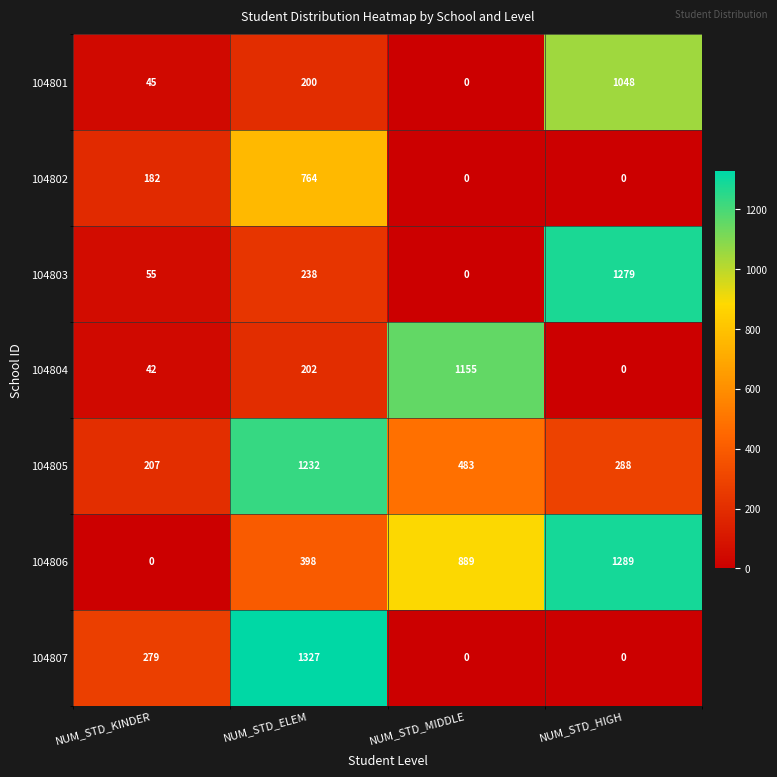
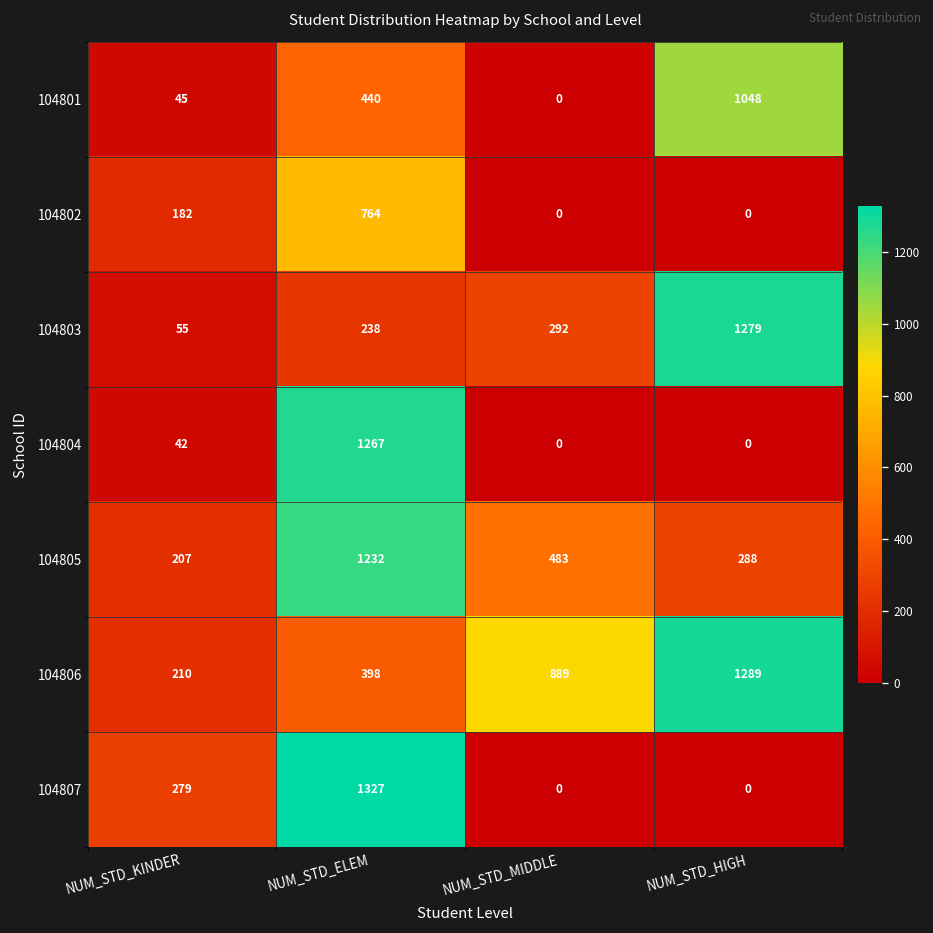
104801, NUM_STD_ELEM: 200 -> 440
104803, NUM_STD_MIDDLE: 0 -> 292
104804, NUM_STD_ELEM: 202 -> 1267
104804, NUM_STD_MIDDLE: 1155 -> 0
104806, NUM_STD_KINDER: 0 -> 210
